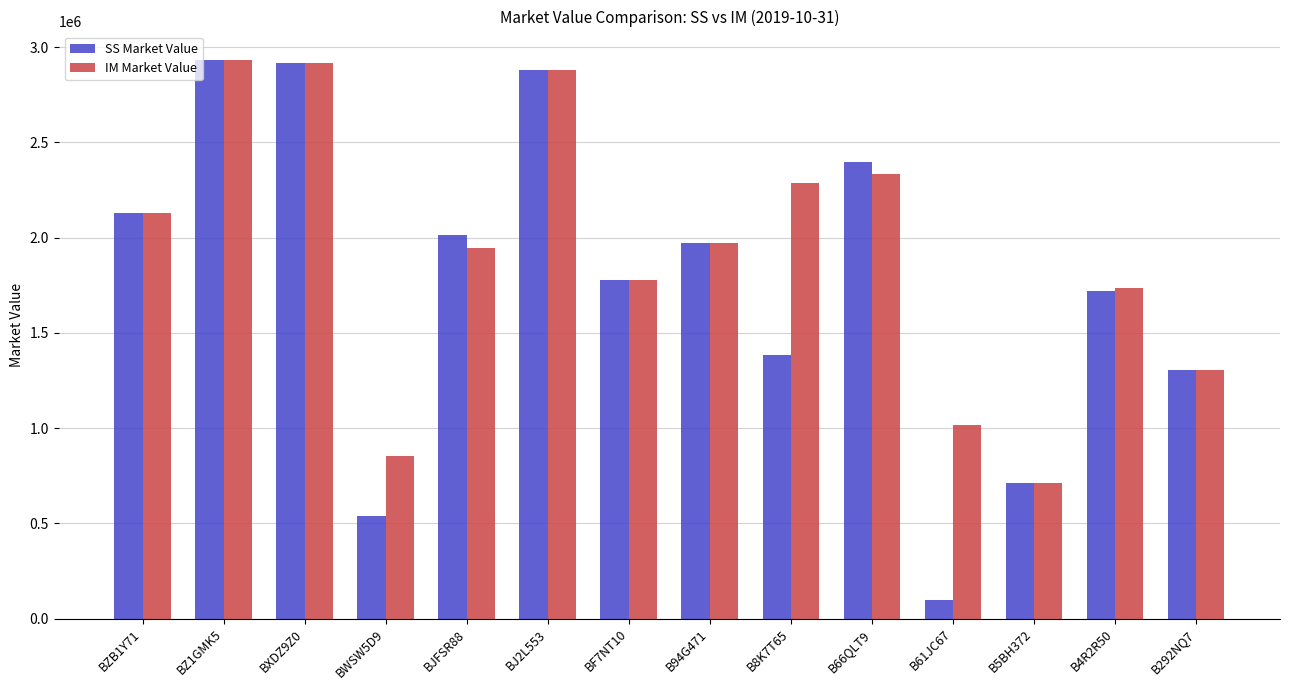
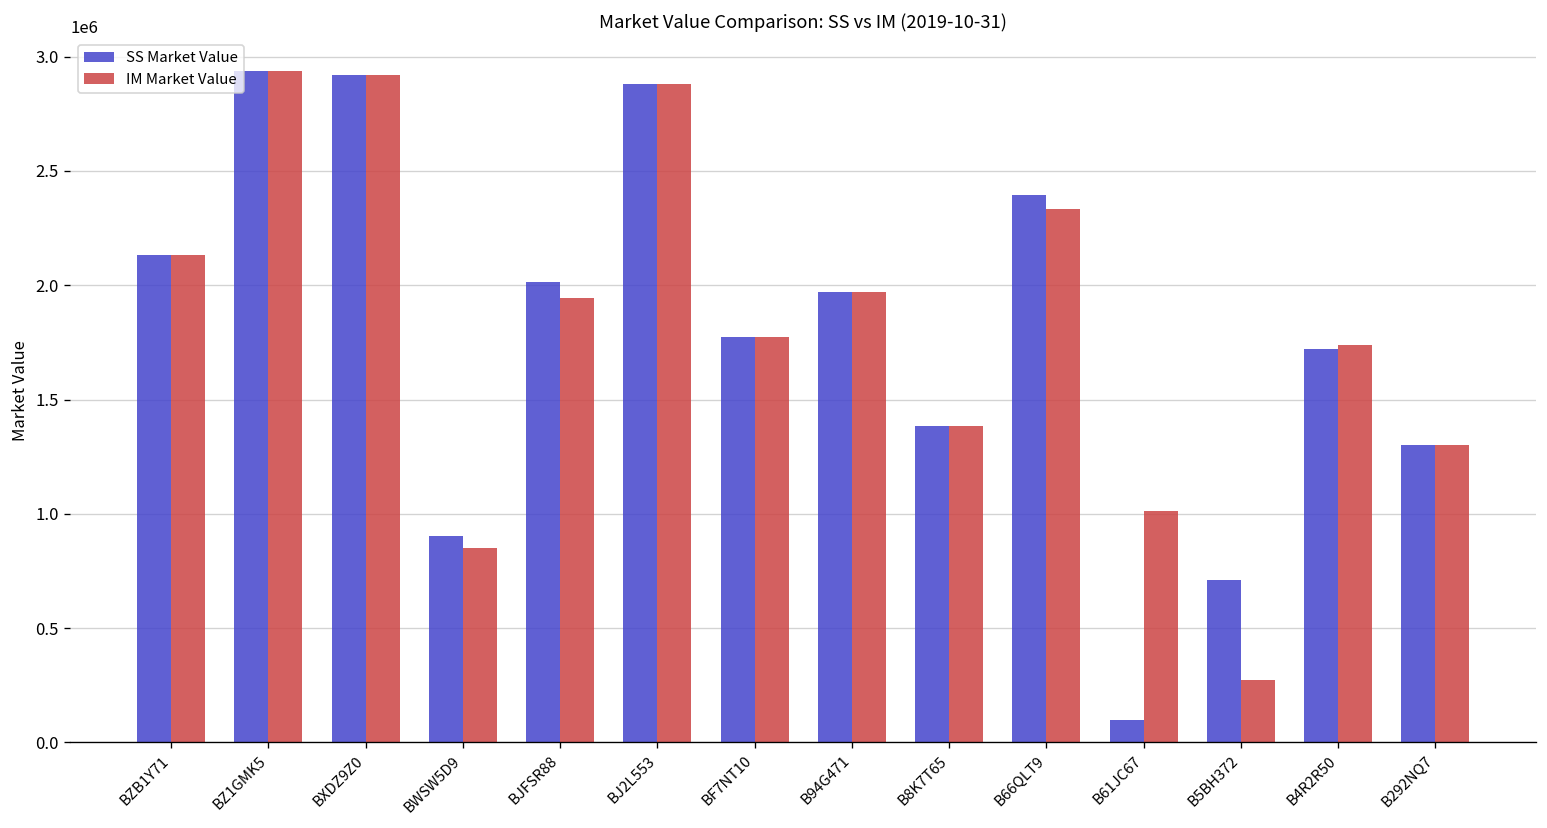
SS Market Value, BWSW5D9: 540000 -> 900000
IM Market Value, B8K7T65: 2290000 -> 1380000
IM Market Value, B5BH372: 710000 -> 270000
